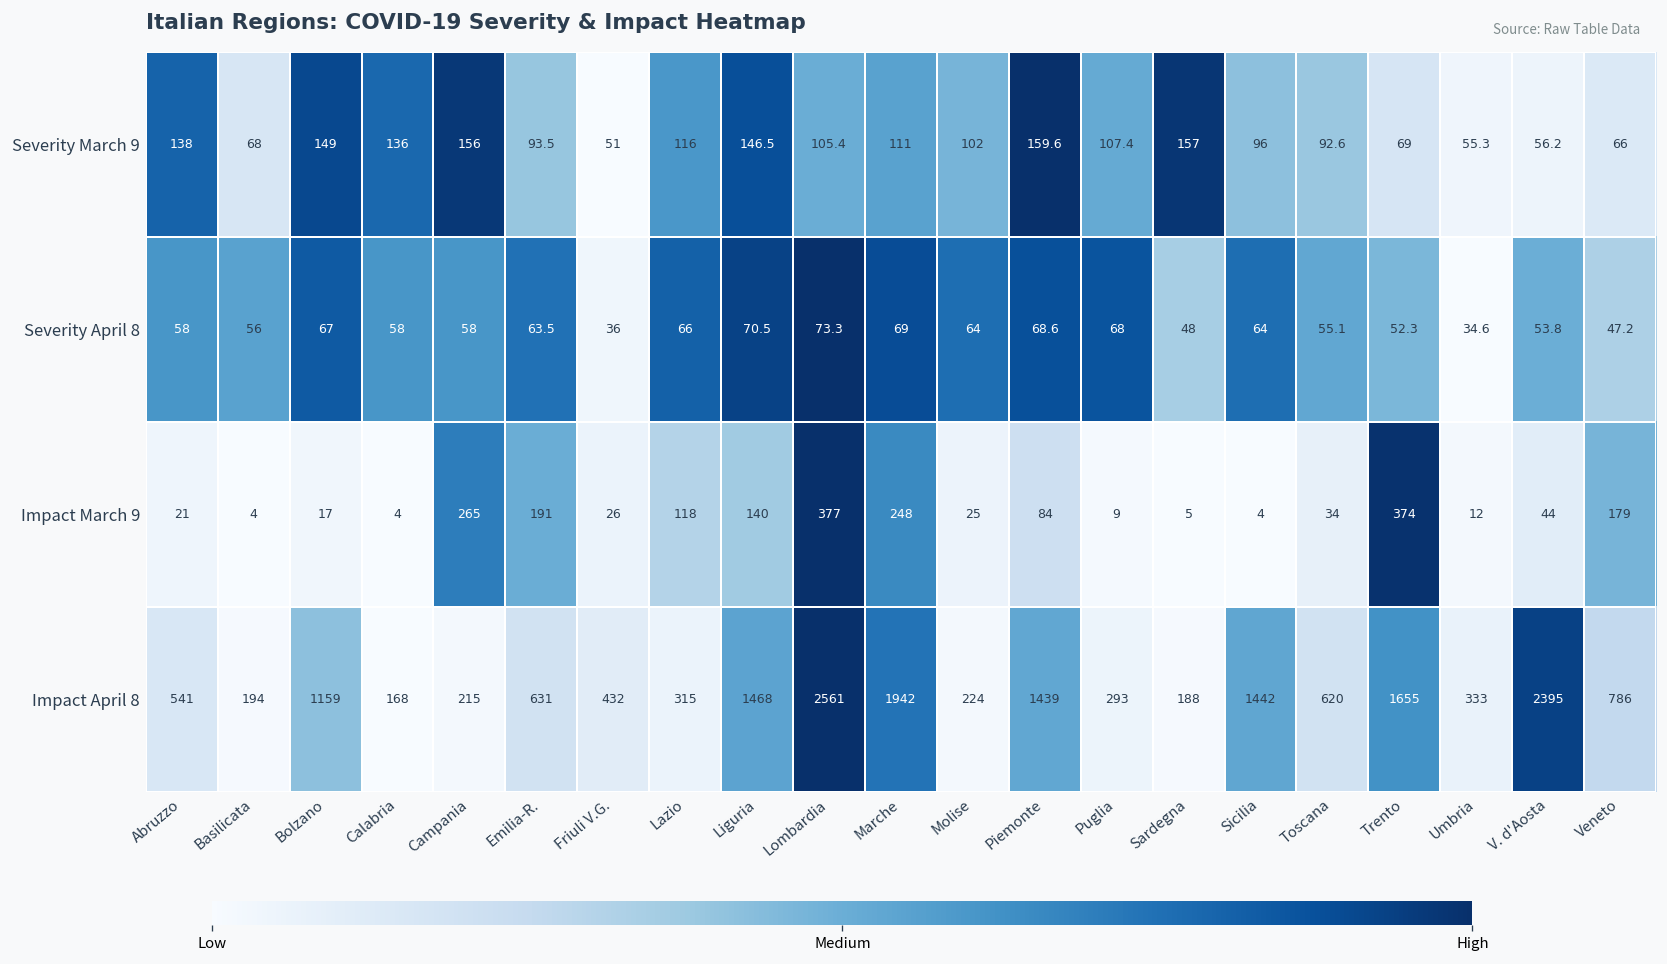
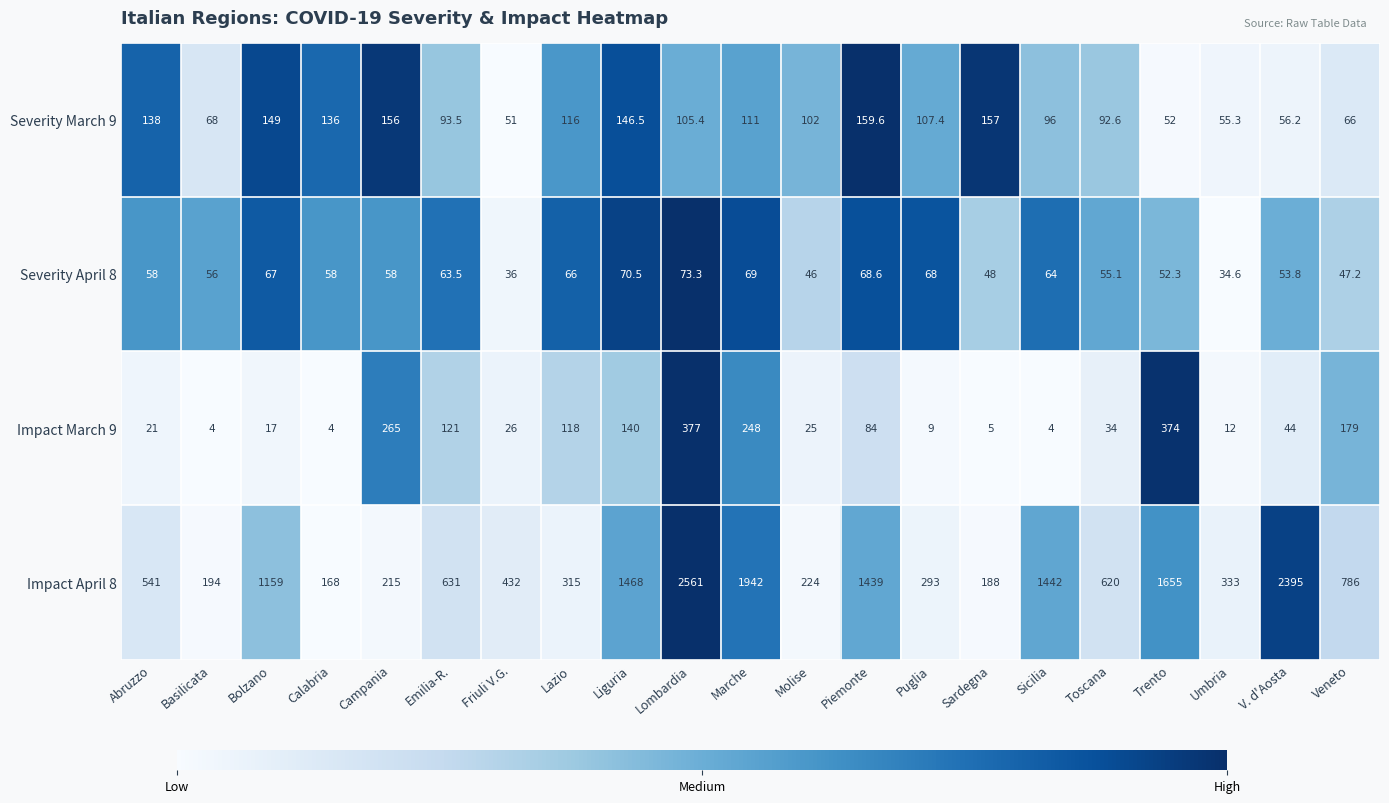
Severity March 9, Trento: 69 -> 52
Severity April 8, Molise: 64 -> 46
Impact March 9, Emilia-R.: 191 -> 121
